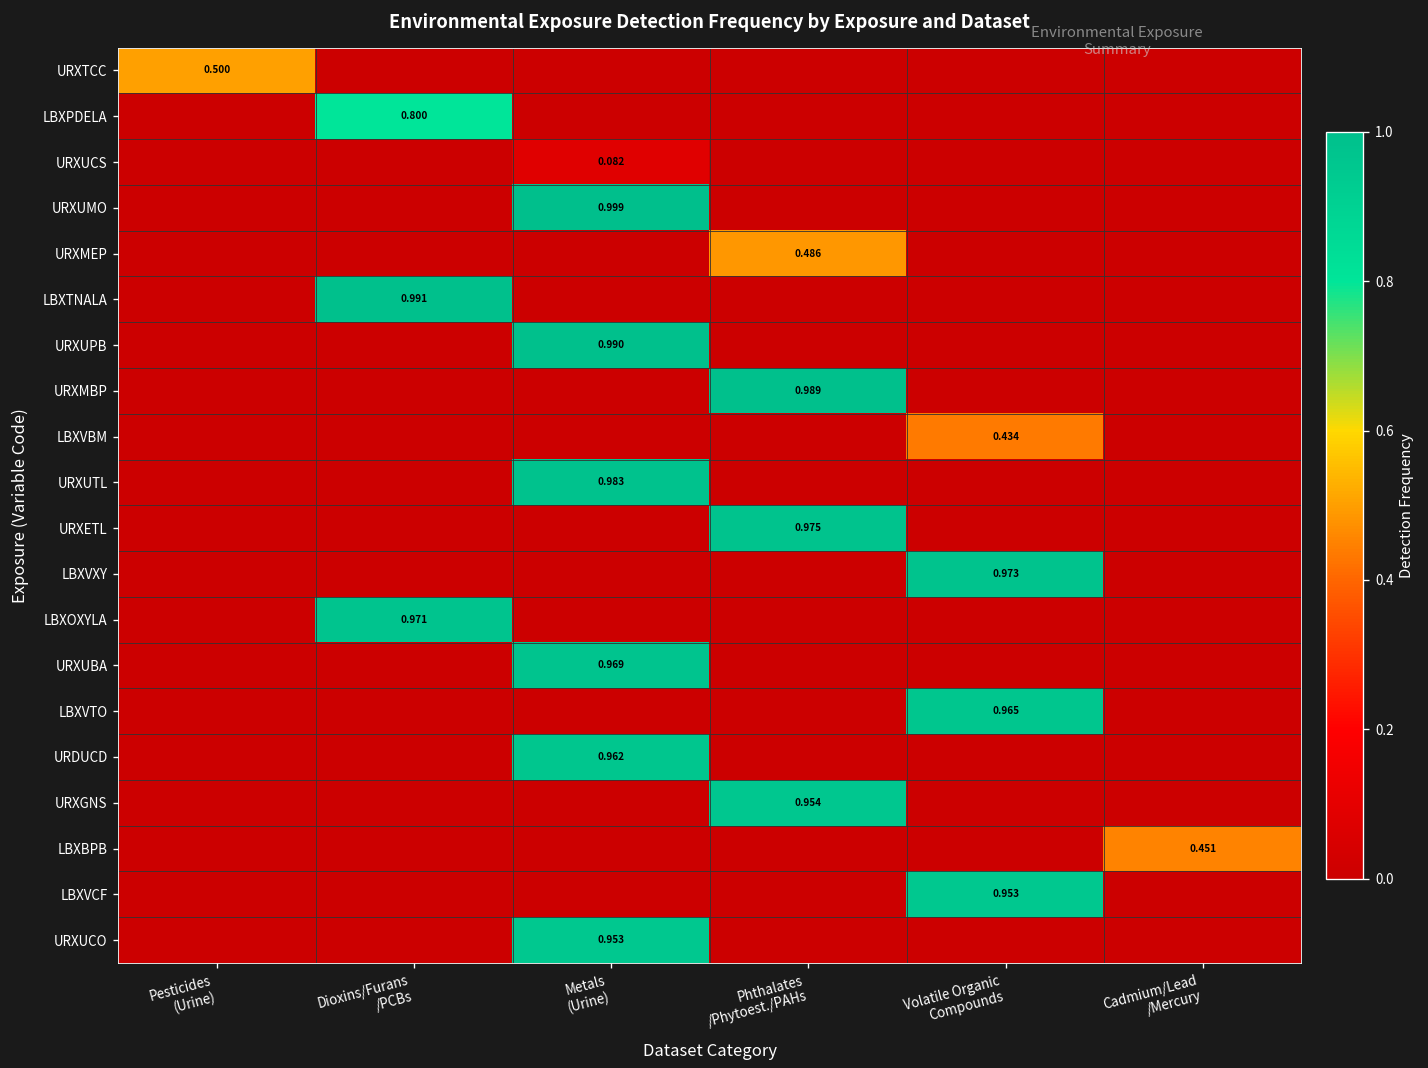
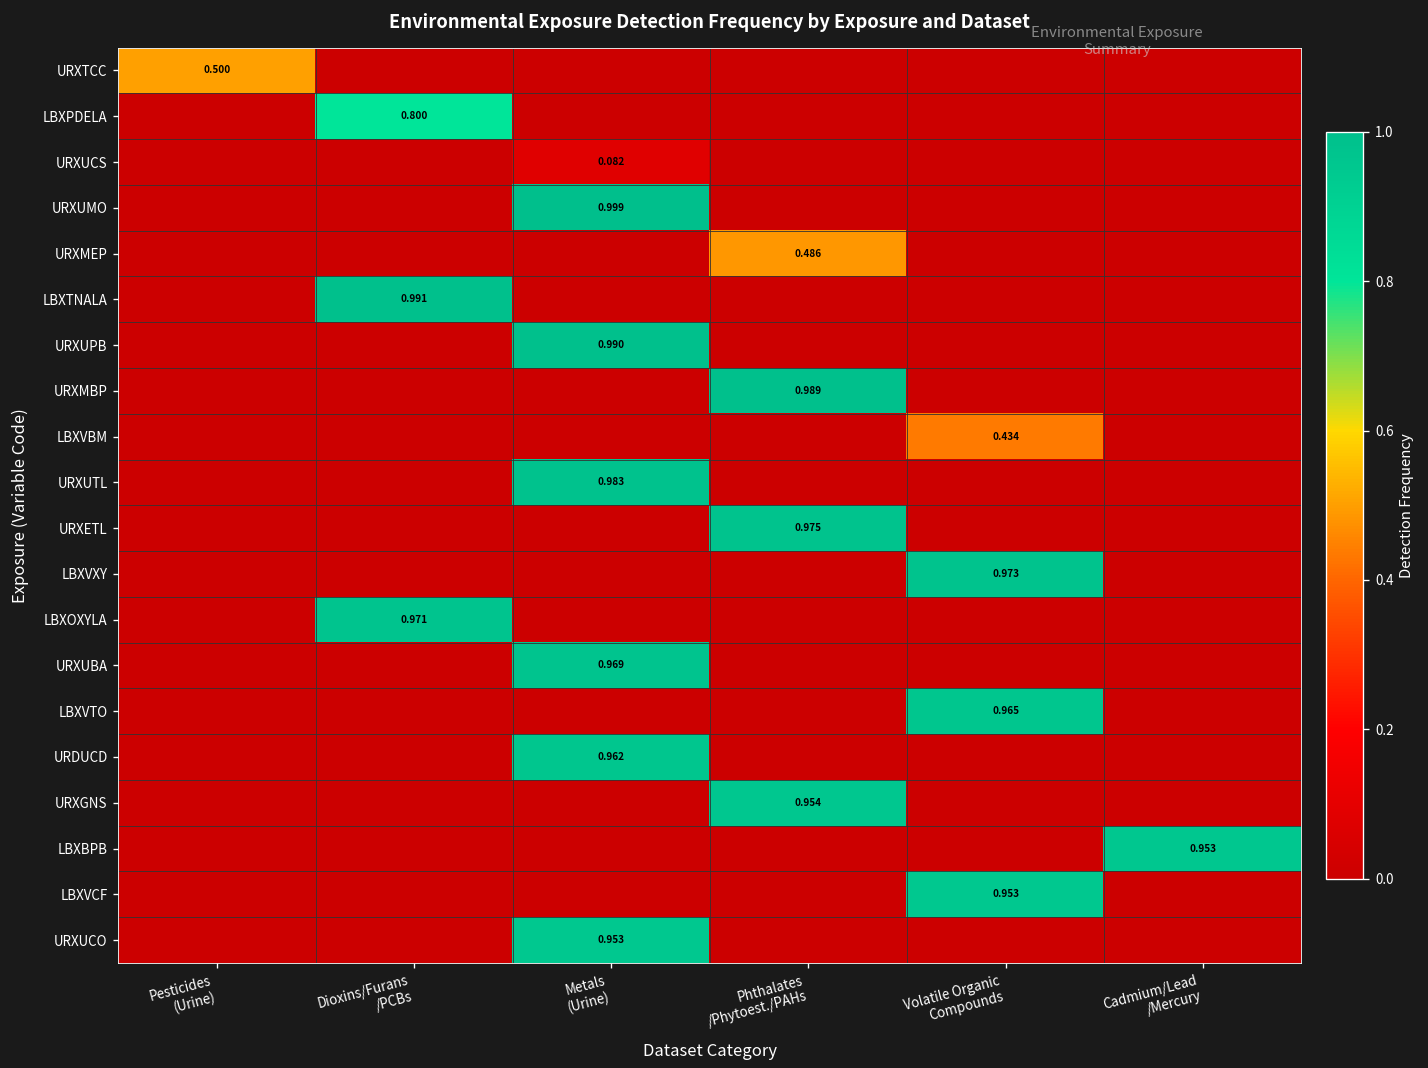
LBXBPB, Cadmium/Lead /Mercury: 0.451 -> 0.953
